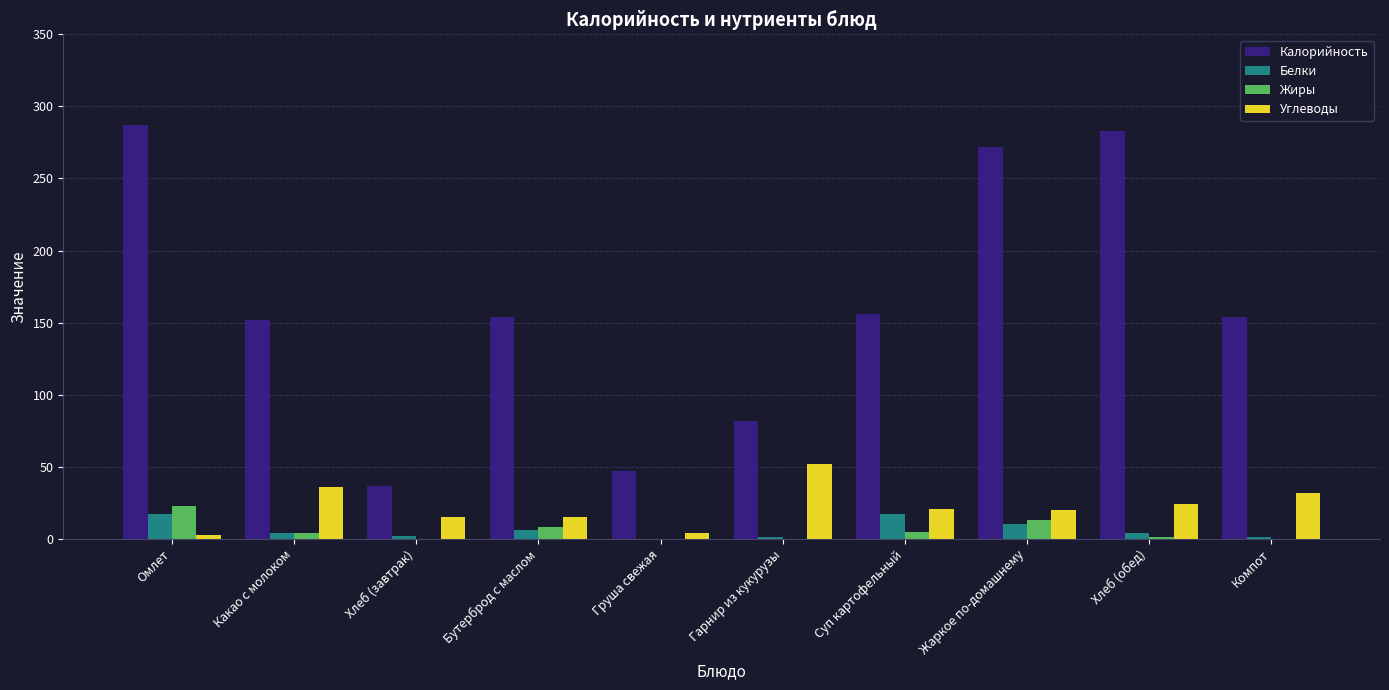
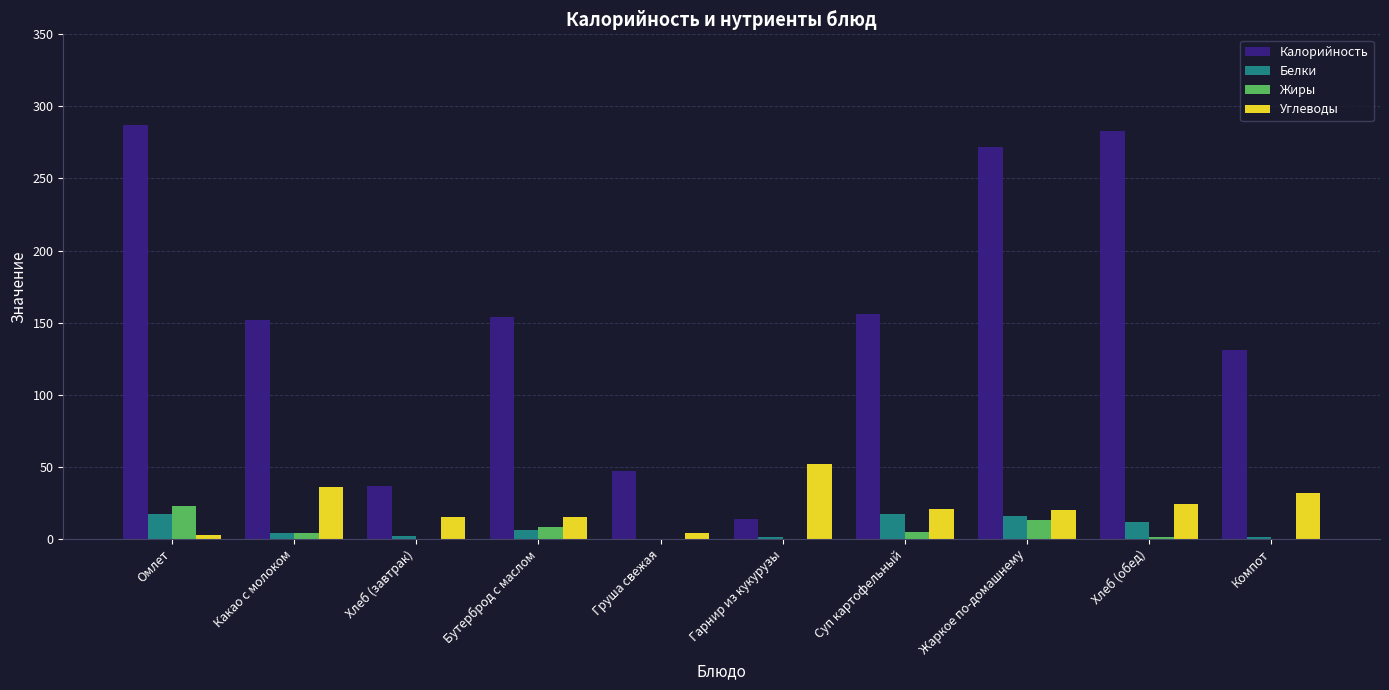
Калорийность, Гарнир из кукурузы: 82 -> 14
Белки, Жаркое по-домашнему: 10 -> 16
Белки, Хлеб (обед): 4 -> 12
Калорийность, Компот: 154 -> 131
